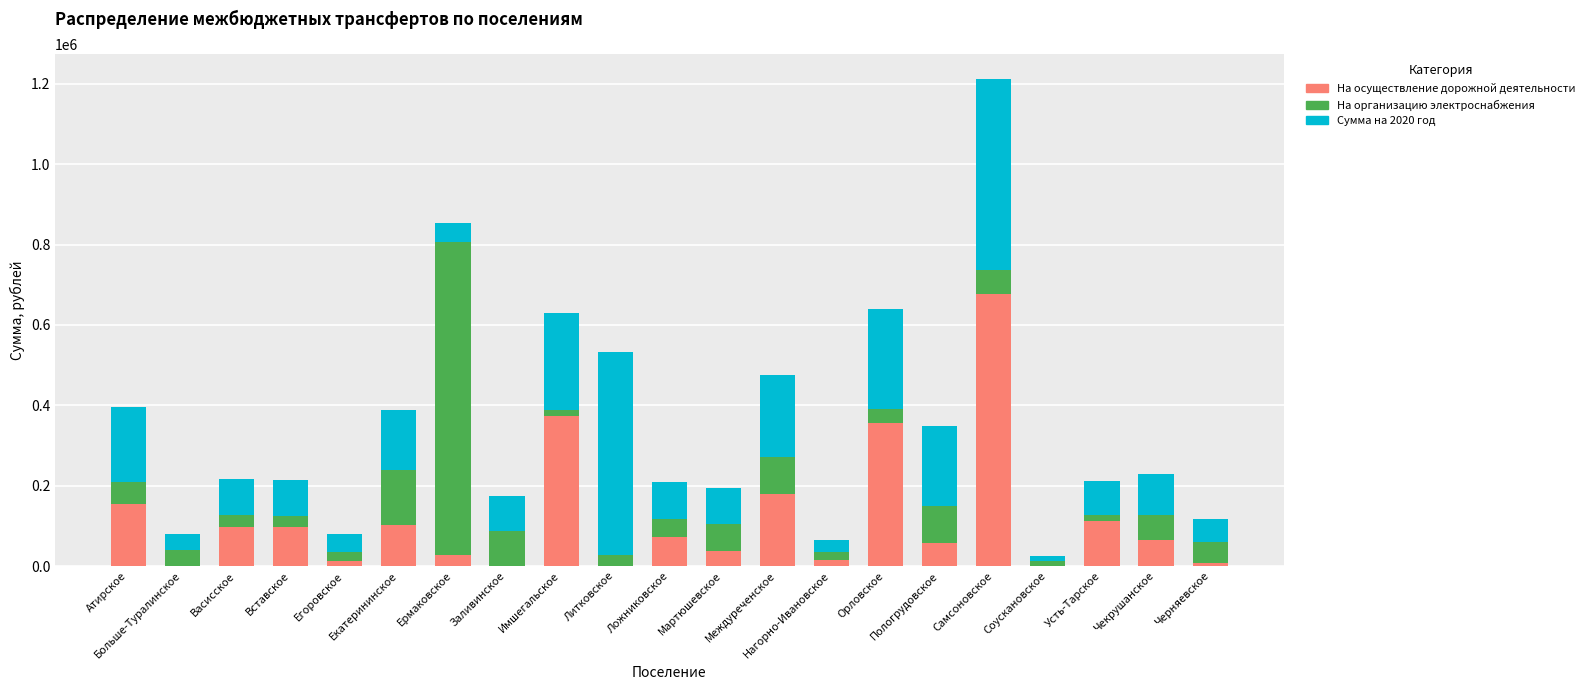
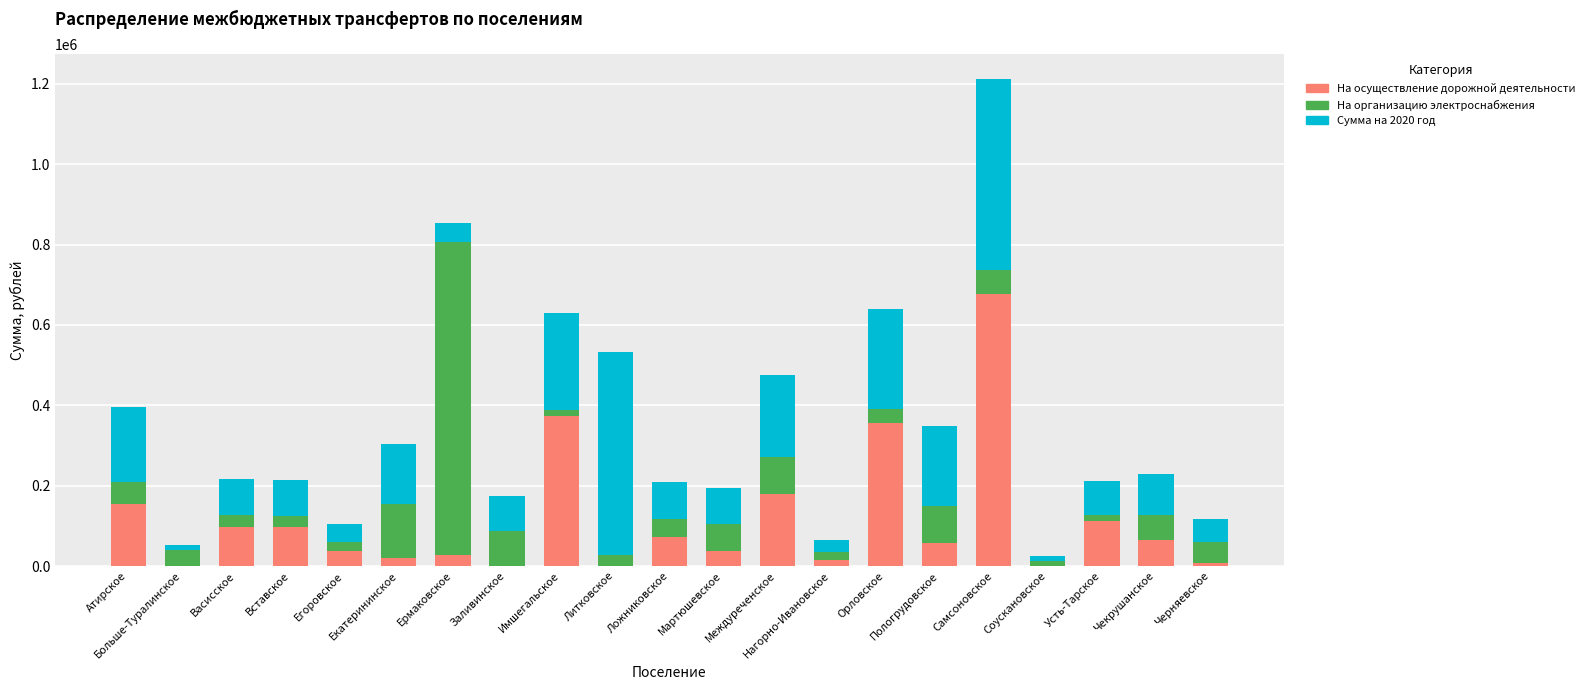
Сумма на 2020 год, Больше-Туралинское: 40000 -> 10000
На осуществление дорожной деятельности, Егоровское: 10000 -> 40000
На осуществление дорожной деятельности, Екатерининское: 100000 -> 20000
